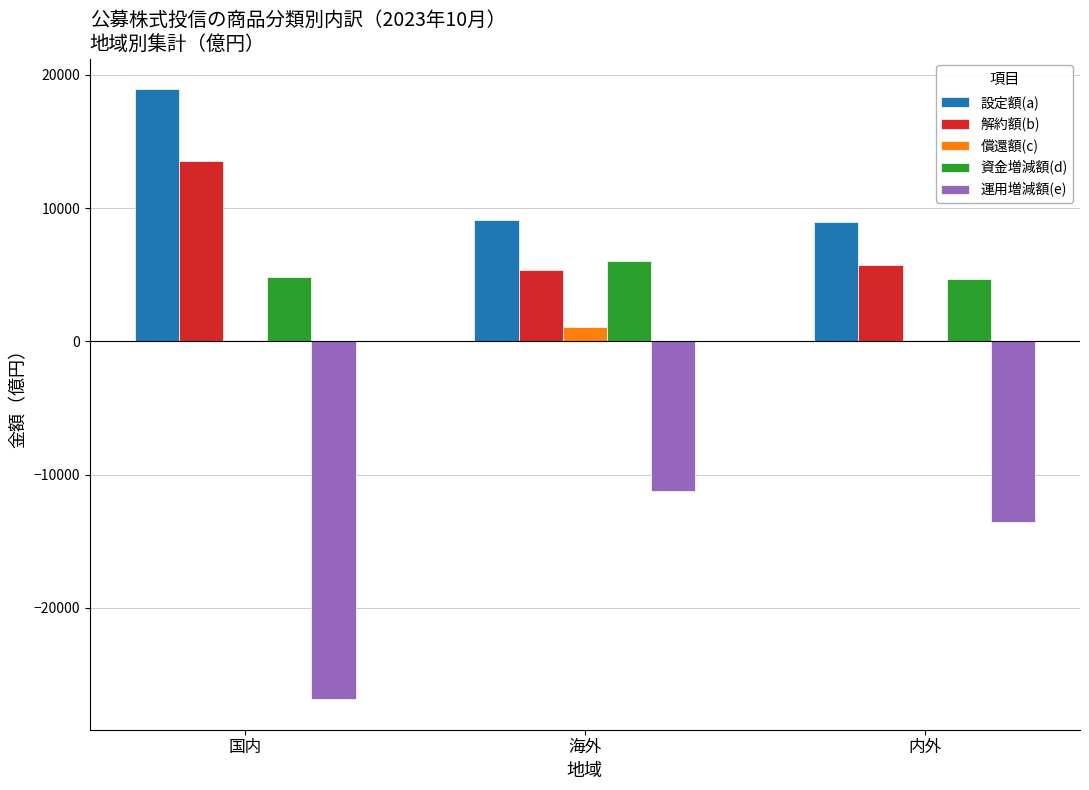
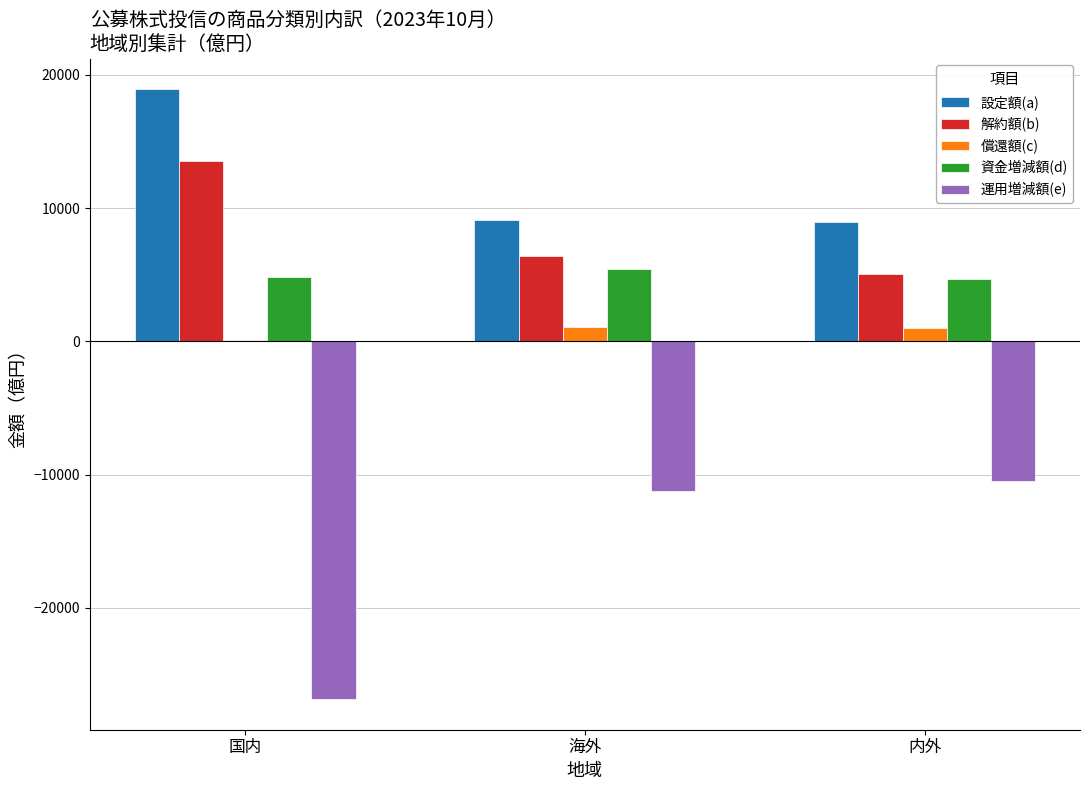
解約額(b), 海外: 5300 -> 6400
資金増減額(d), 海外: 6100 -> 5400
解約額(b), 内外: 5700 -> 5000
償還額(c), 内外: 100 -> 1000
運用増減額(e), 内外: -13600 -> -10400
